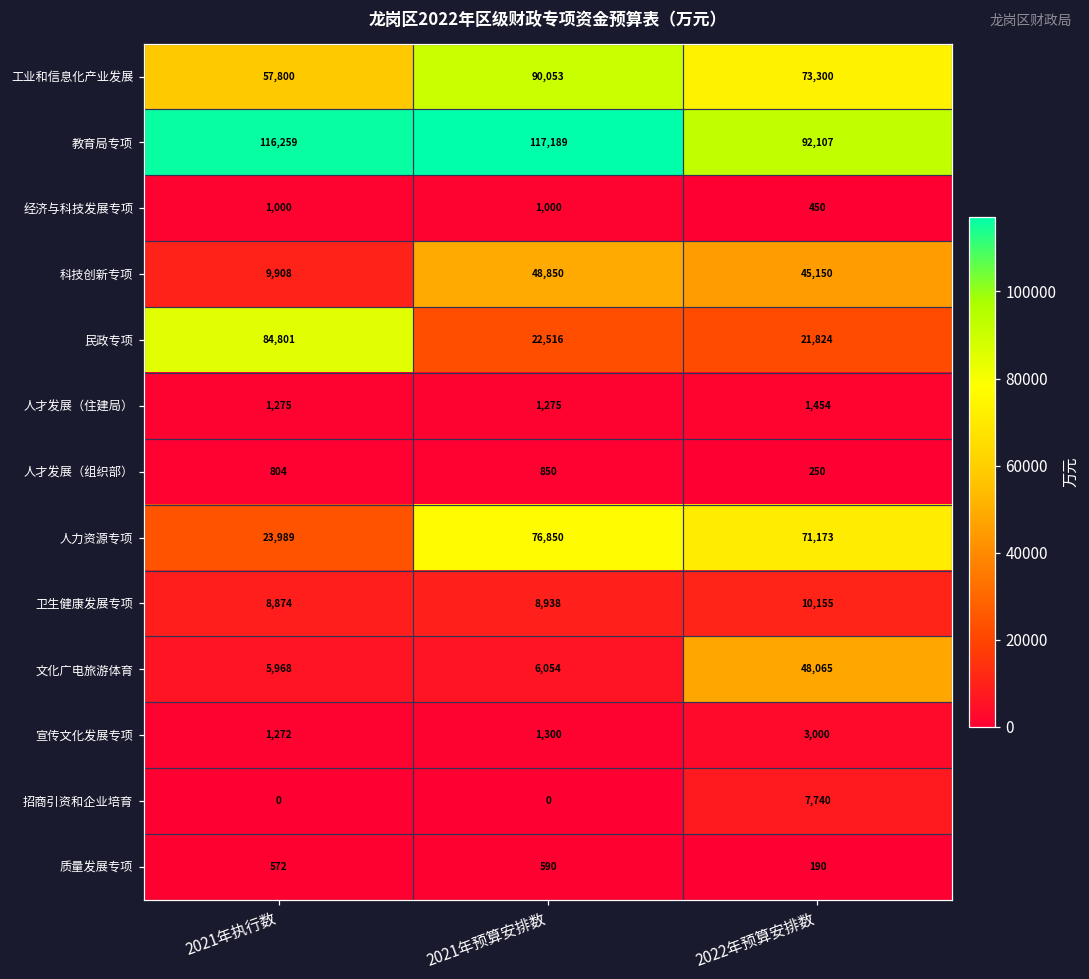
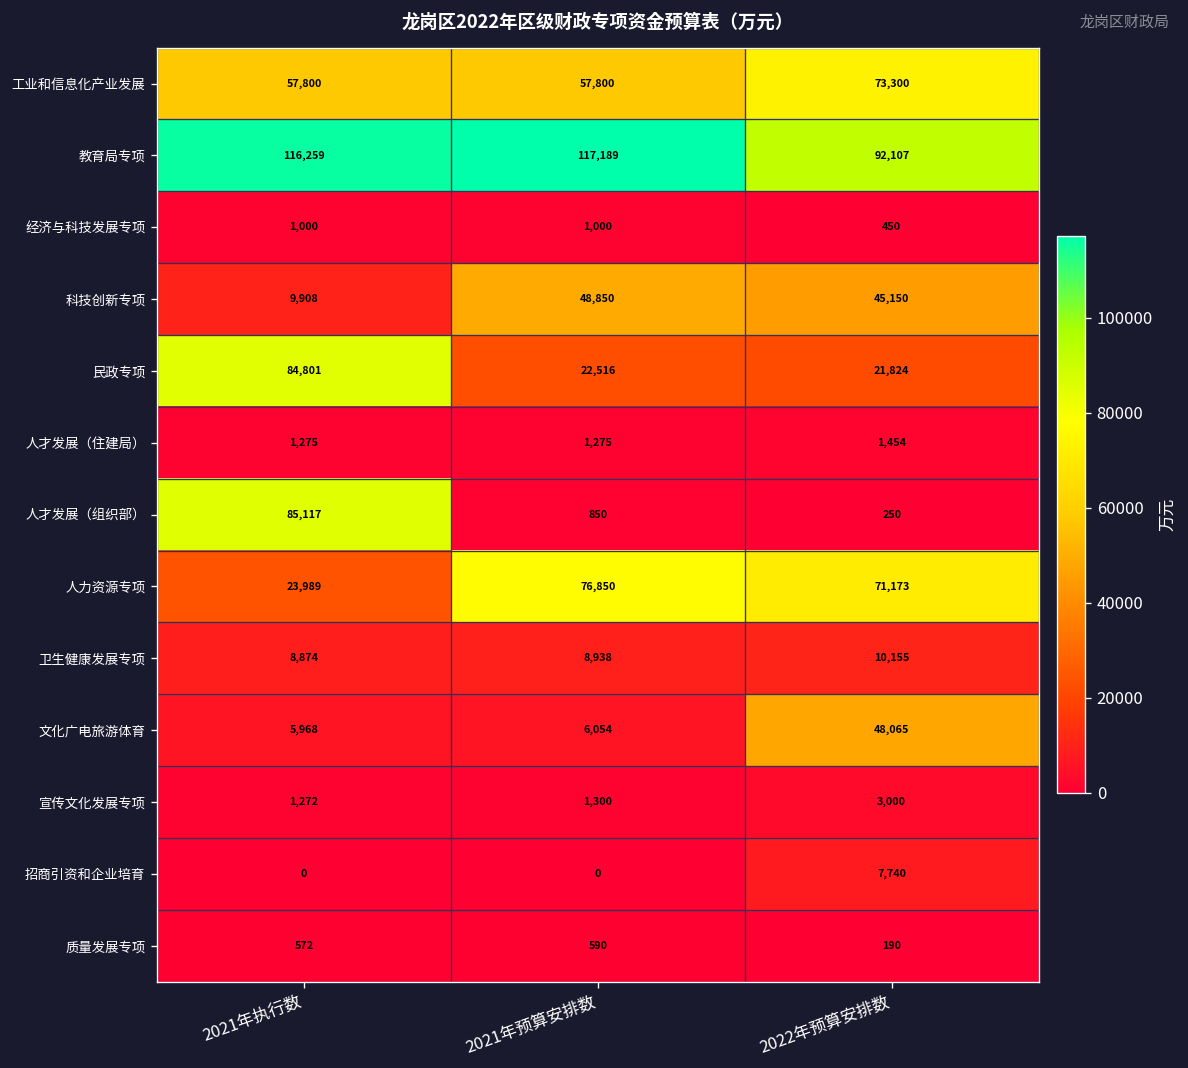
工业和信息化产业发展, 2021年预算安排数: 90,053 -> 57,800
人才发展（组织部）, 2021年执行数: 804 -> 85,117
